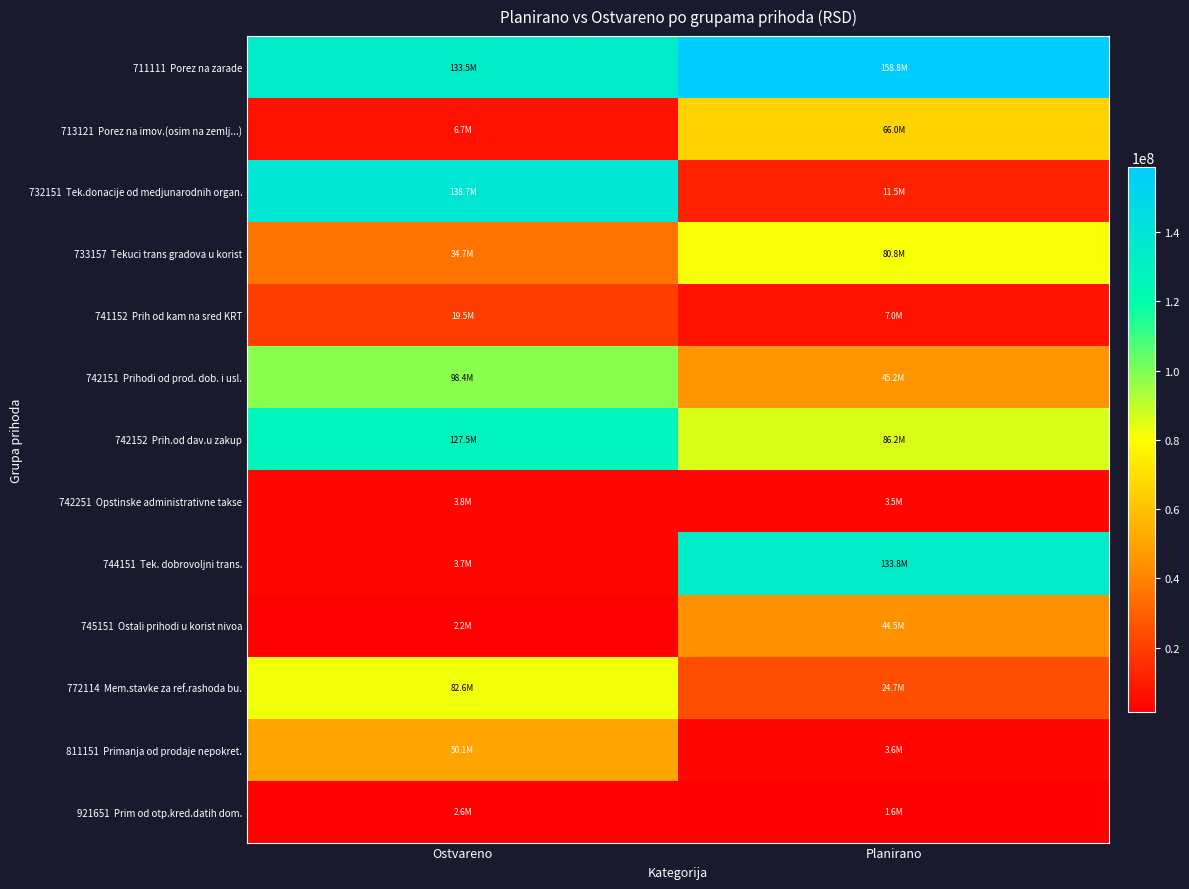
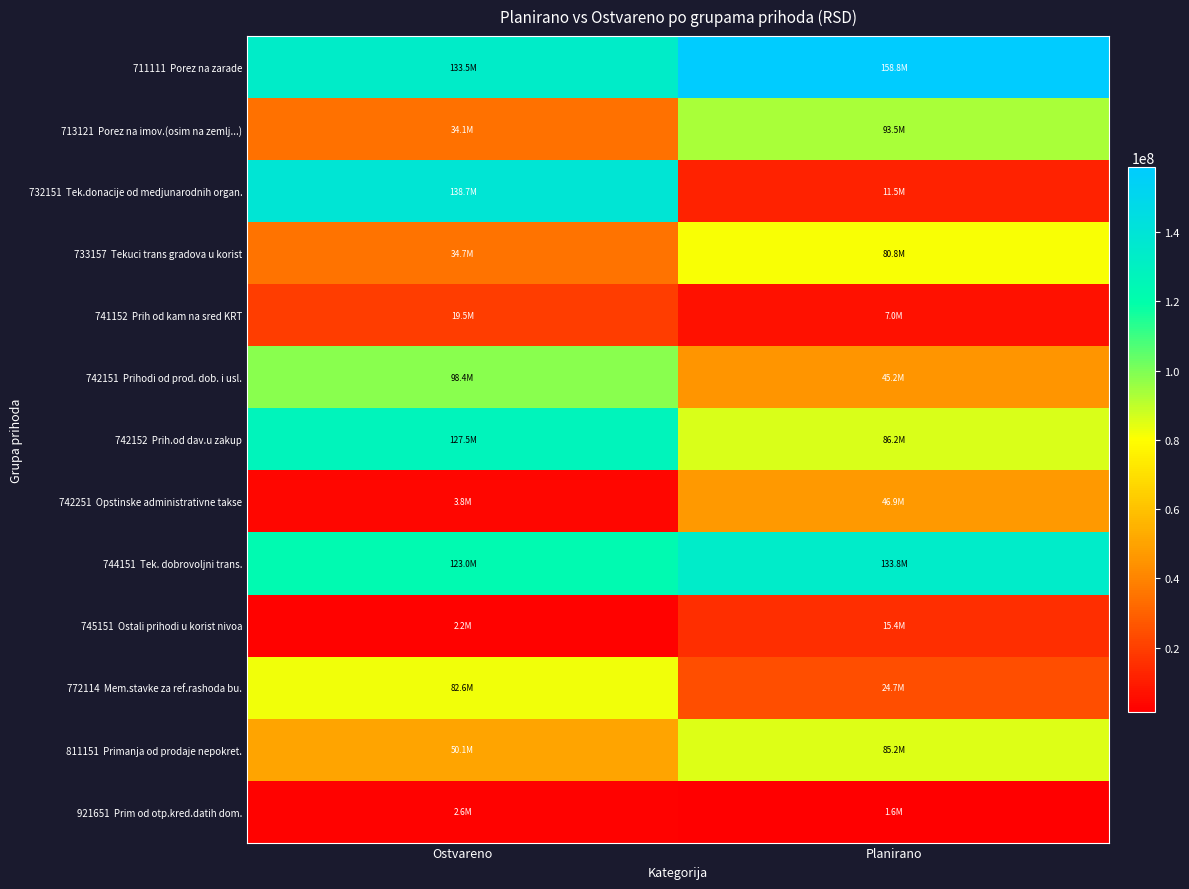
713121 Porez na imov.(osim na zemlj...), Ostvareno: 6.7M -> 34.1M
713121 Porez na imov.(osim na zemlj...), Planirano: 66.0M -> 93.5M
742251 Opstinske administrativne takse, Planirano: 3.5M -> 46.9M
744151 Tek. dobrovoljni trans., Ostvareno: 3.7M -> 123.0M
745151 Ostali prihodi u korist nivoa, Planirano: 44.5M -> 15.4M
811151 Primanja od prodaje nepokret., Planirano: 3.6M -> 85.2M
